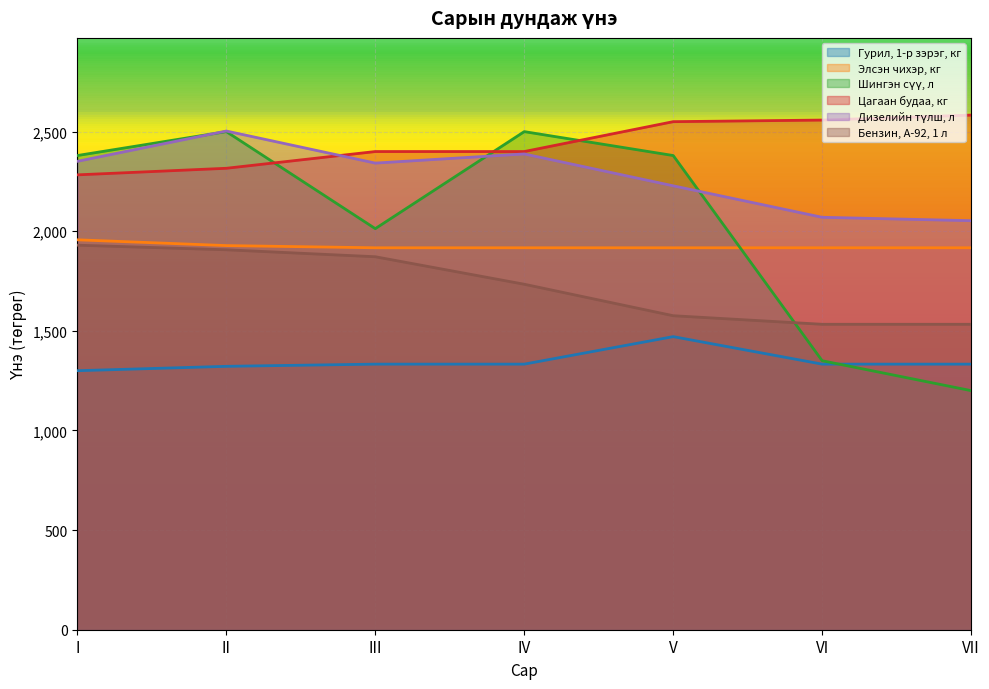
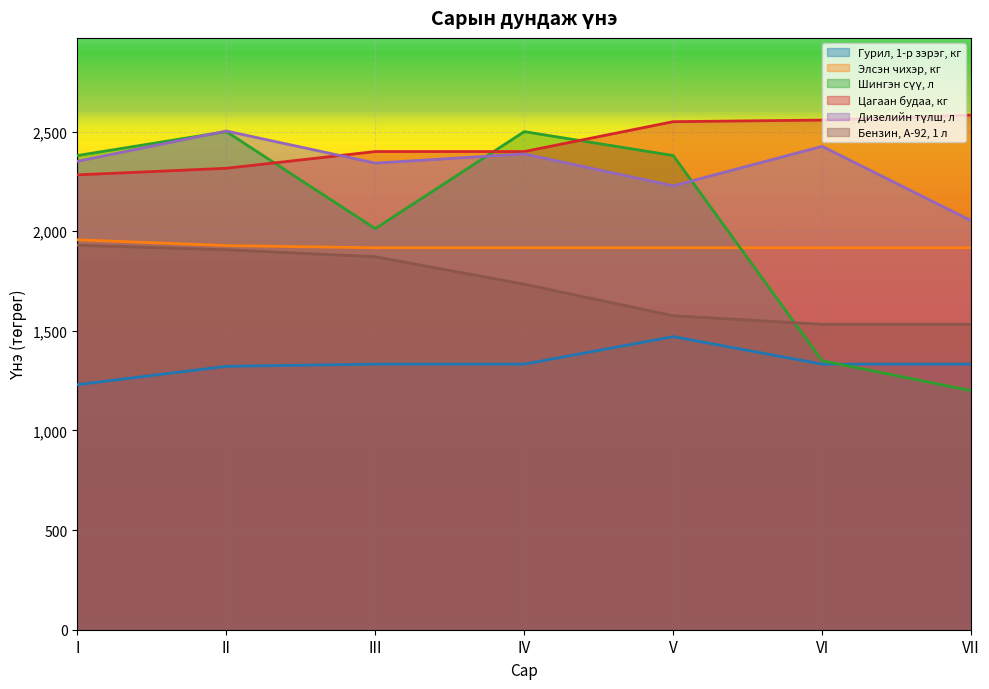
Гурил, 1-р зэрэг, кг, I: 1,300 -> 1,230
Дизелийн түлш, л, VI: 2,070 -> 2,430
